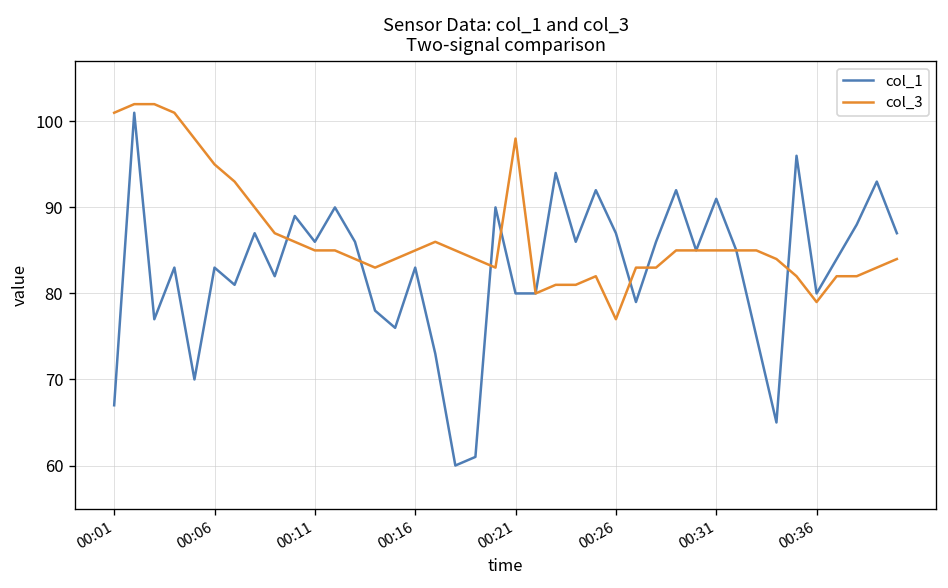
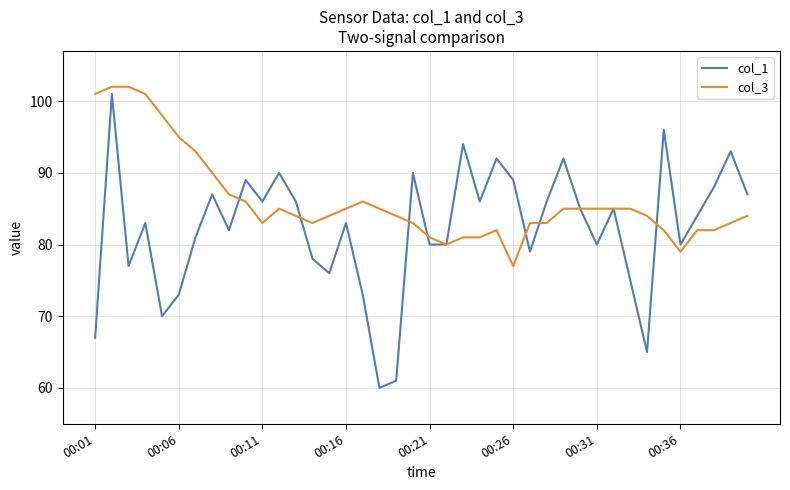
col_1, 00:06: 83 -> 73
col_3, 00:11: 85 -> 83
col_3, 00:21: 98 -> 81
col_1, 00:26: 87 -> 89
col_1, 00:31: 91 -> 80
